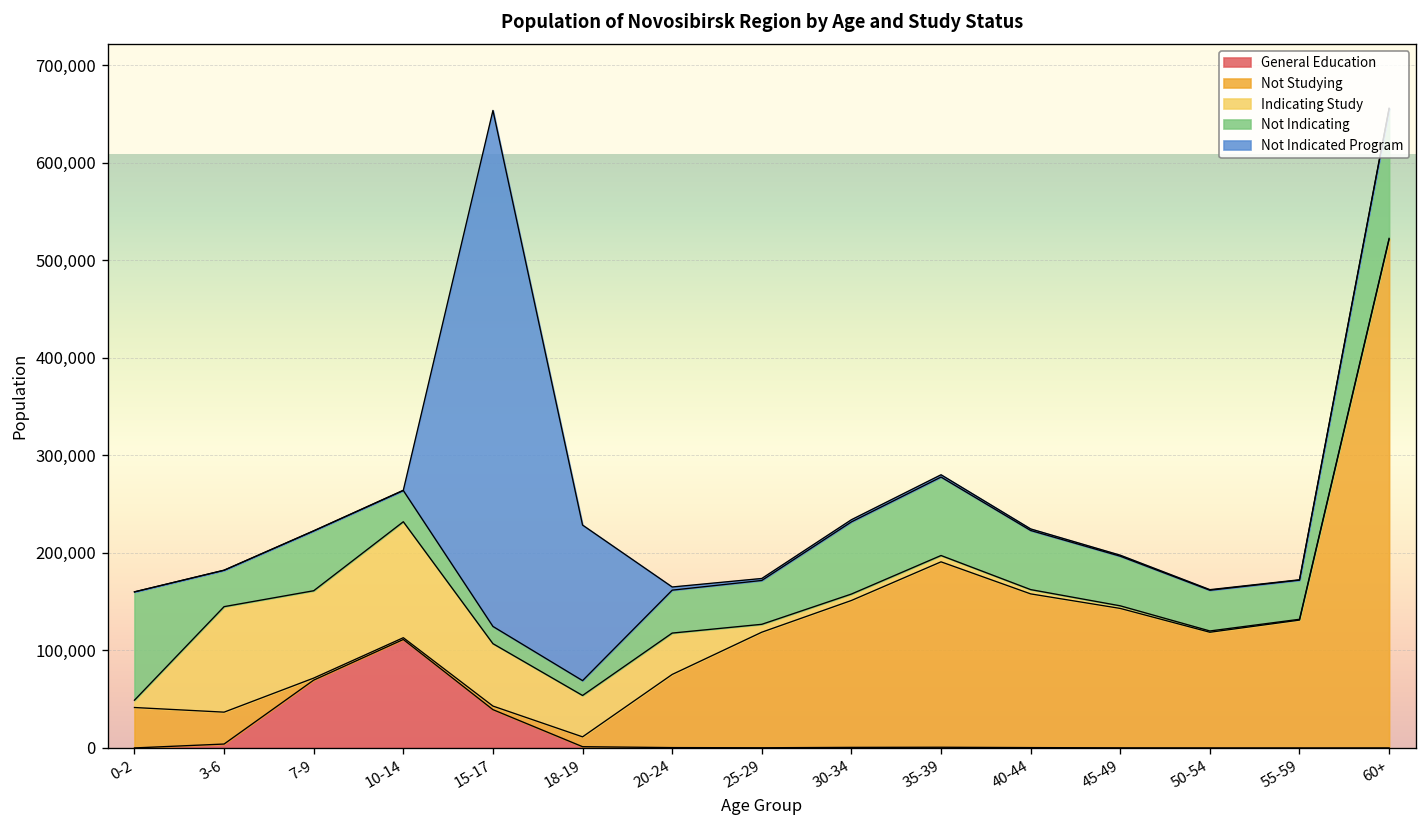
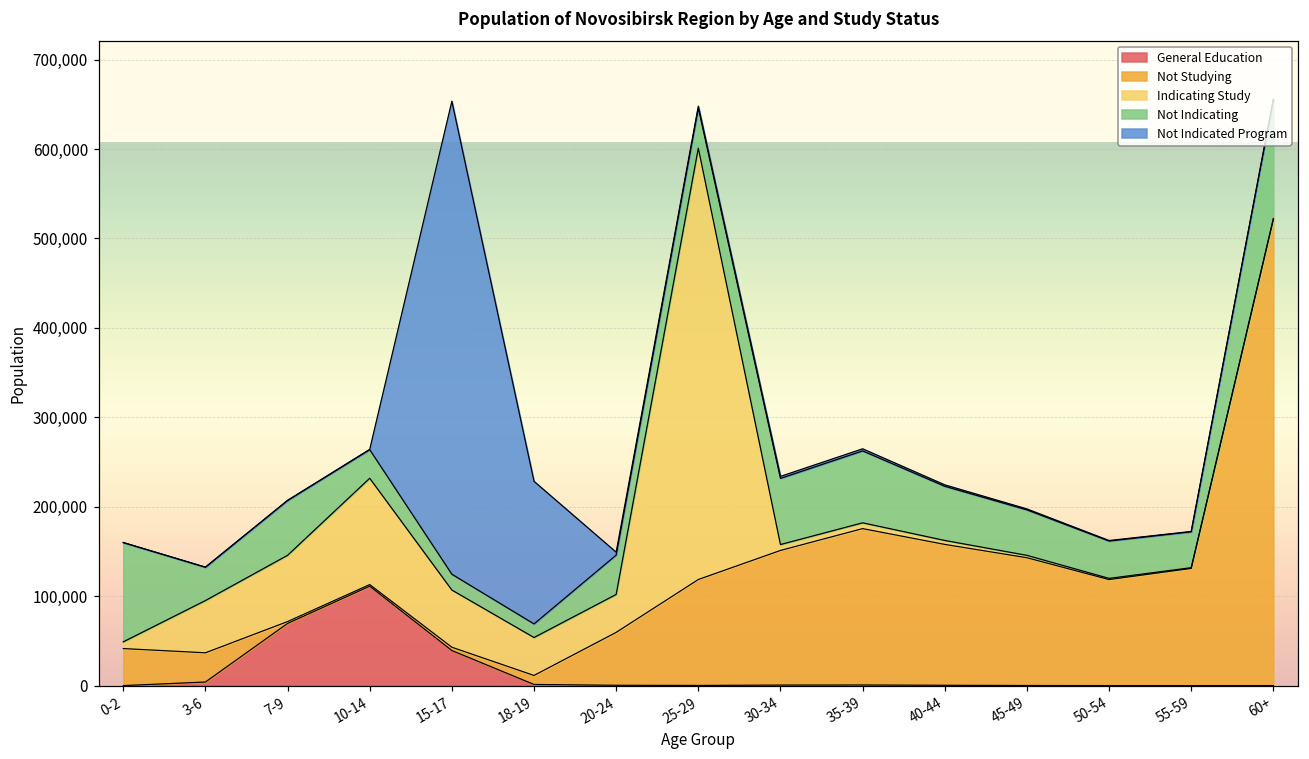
Indicating Study, 3-6: 110,000 -> 60,000
Indicating Study, 7-9: 90,000 -> 70,000
Not Studying, 20-24: 70,000 -> 60,000
Indicating Study, 25-29: 10,000 -> 480,000
Not Studying, 35-39: 190,000 -> 170,000
